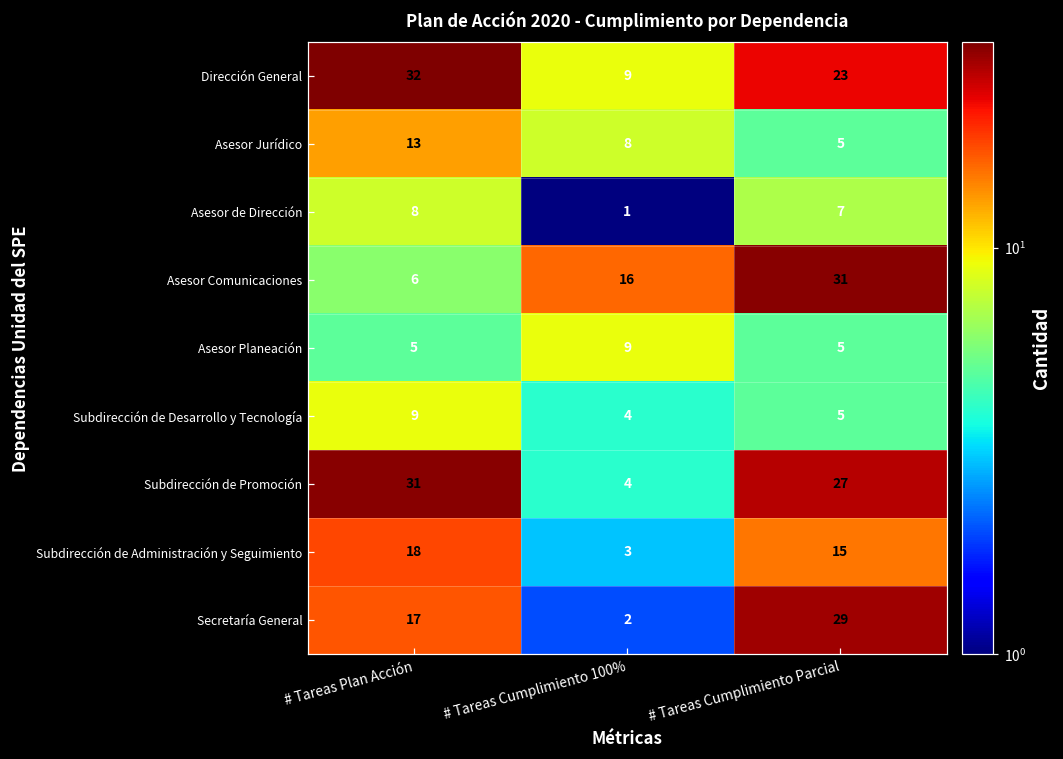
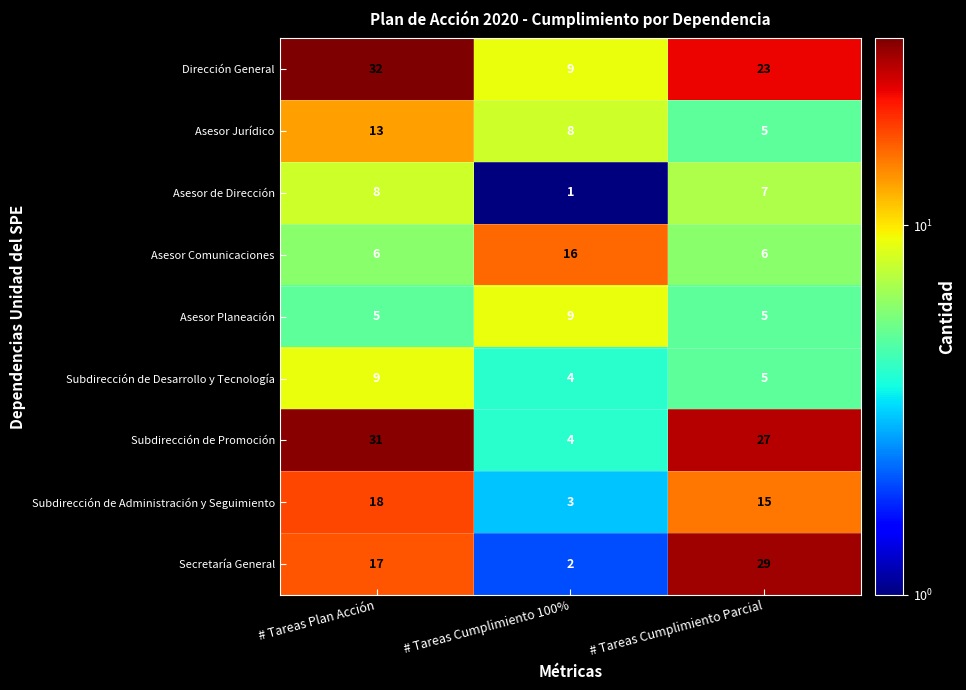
Asesor Comunicaciones, # Tareas Cumplimiento Parcial: 31 -> 6
